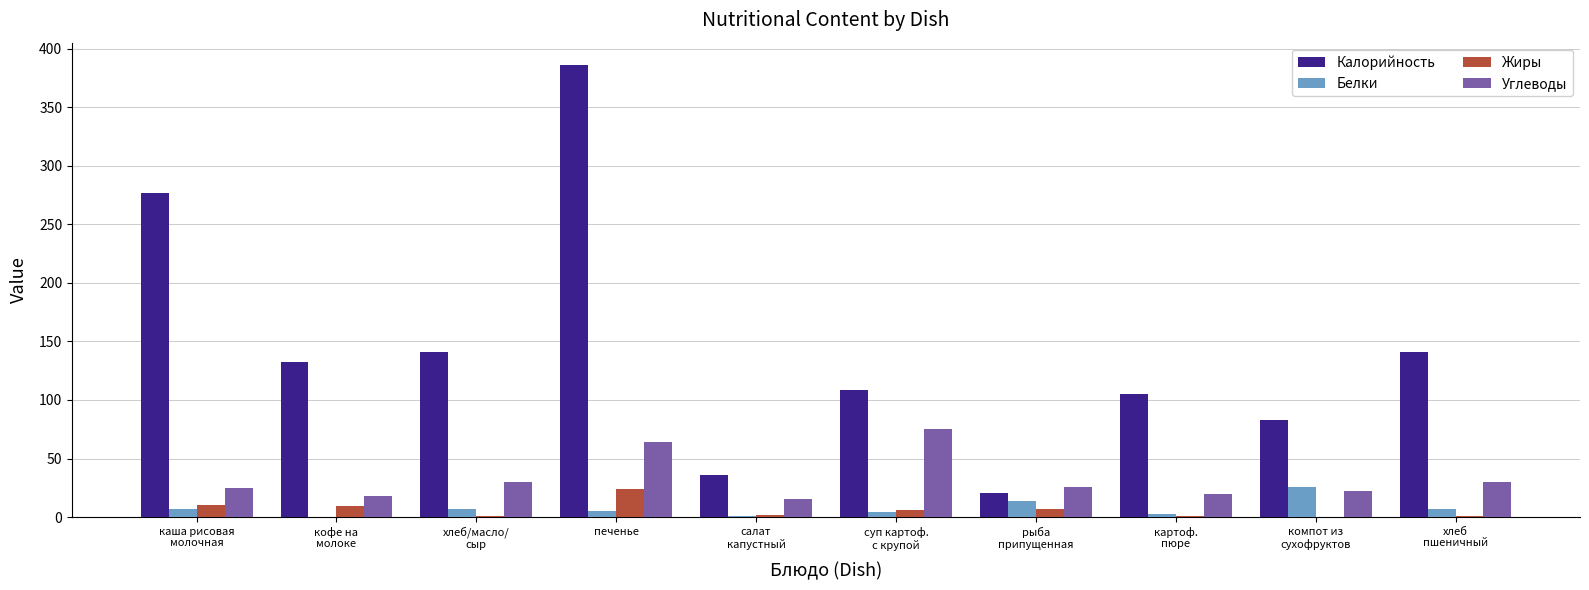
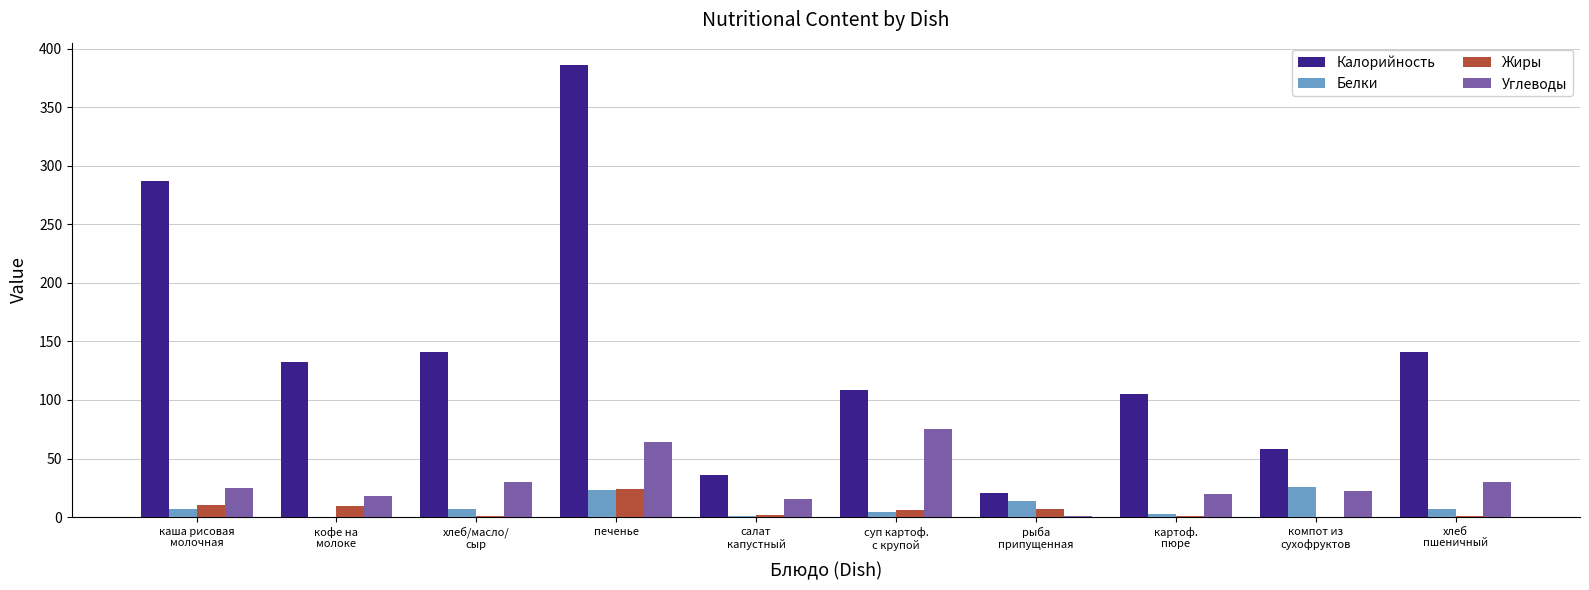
Калорийность, каша рисовая молочная: 277 -> 287
Белки, печенье: 5 -> 23
Углеводы, рыба припущенная: 25 -> 1
Калорийность, компот из сухофруктов: 83 -> 58
